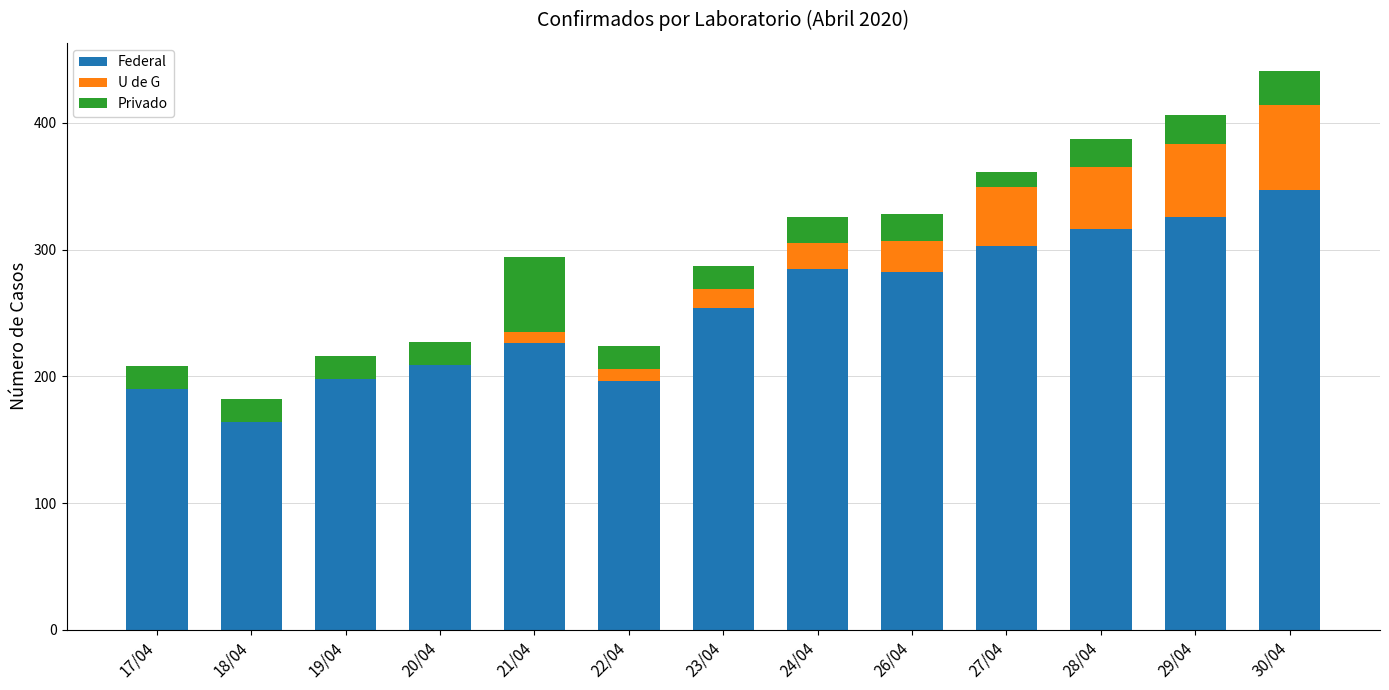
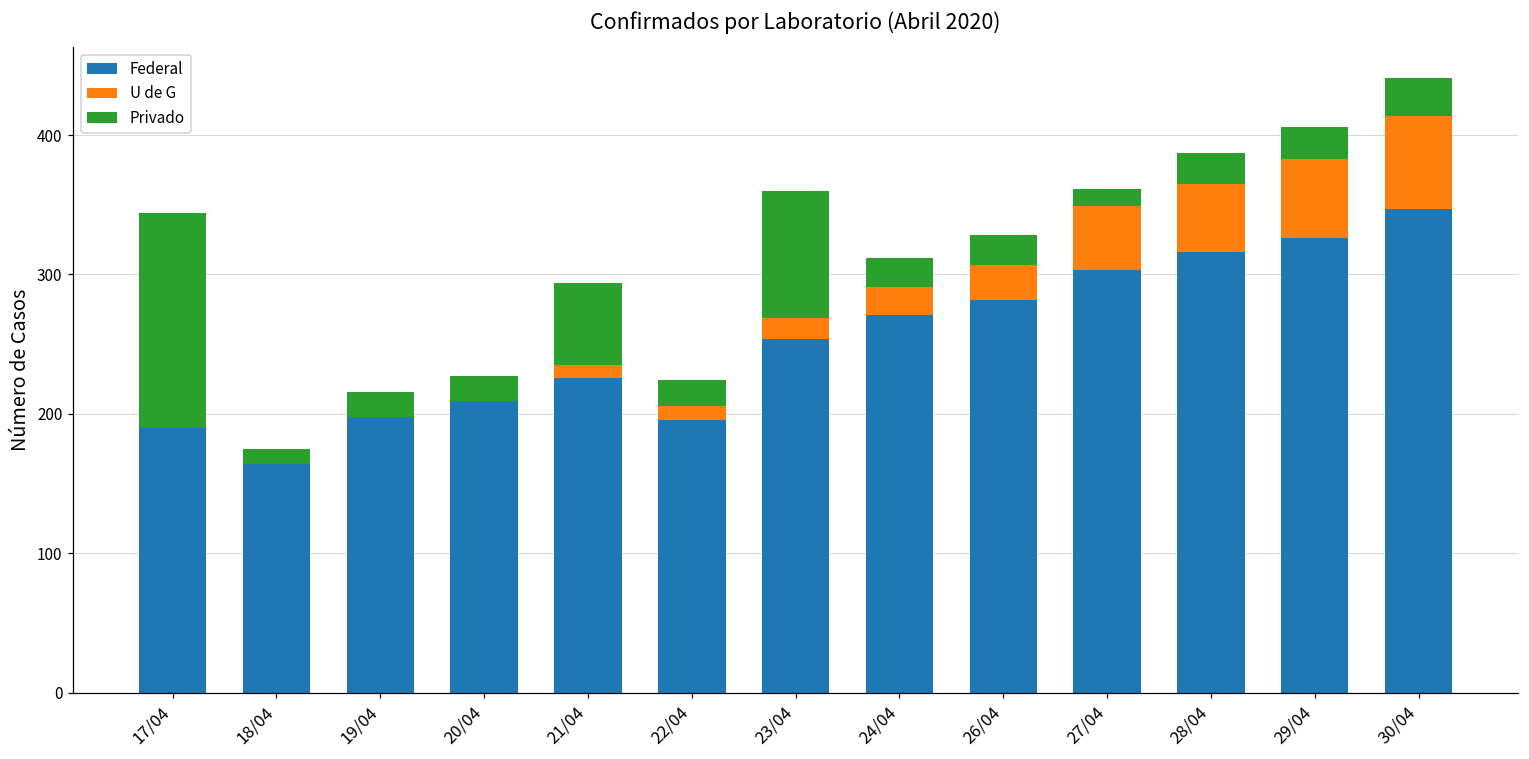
Privado, 17/04: 18 -> 154
Privado, 18/04: 18 -> 11
Privado, 23/04: 18 -> 91
Federal, 24/04: 285 -> 271
